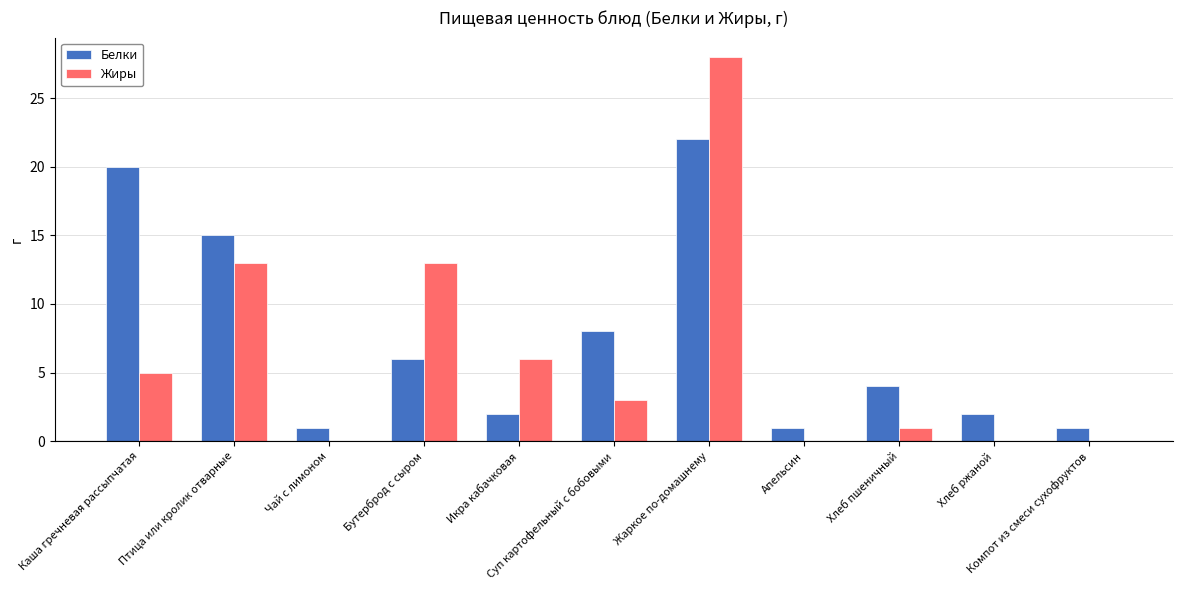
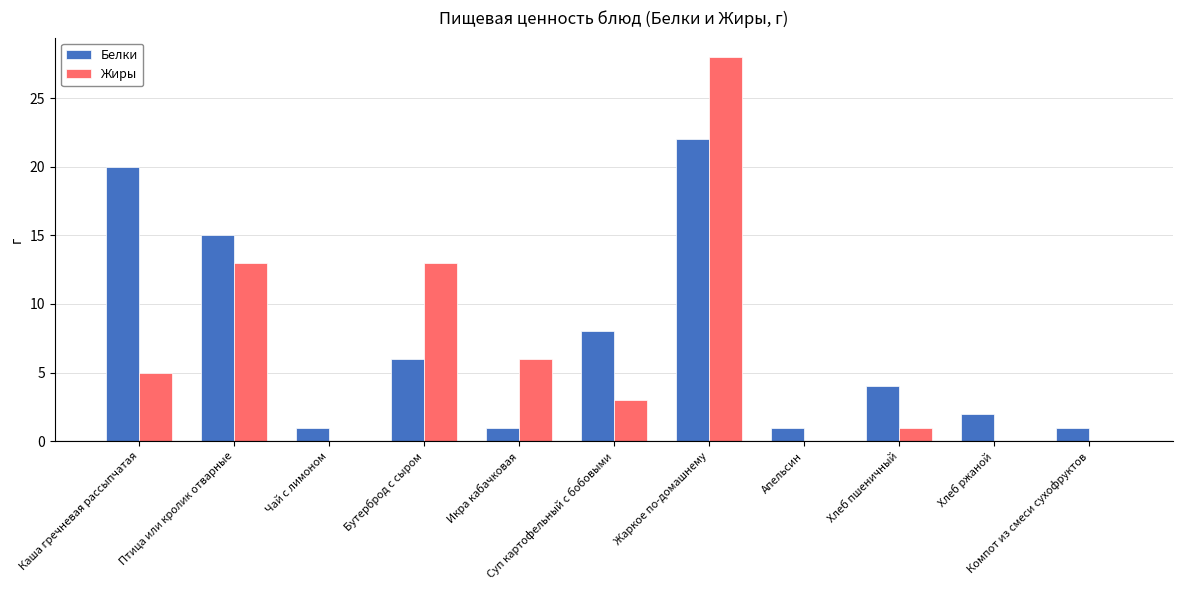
Белки, Икра кабачковая: 2 -> 1
